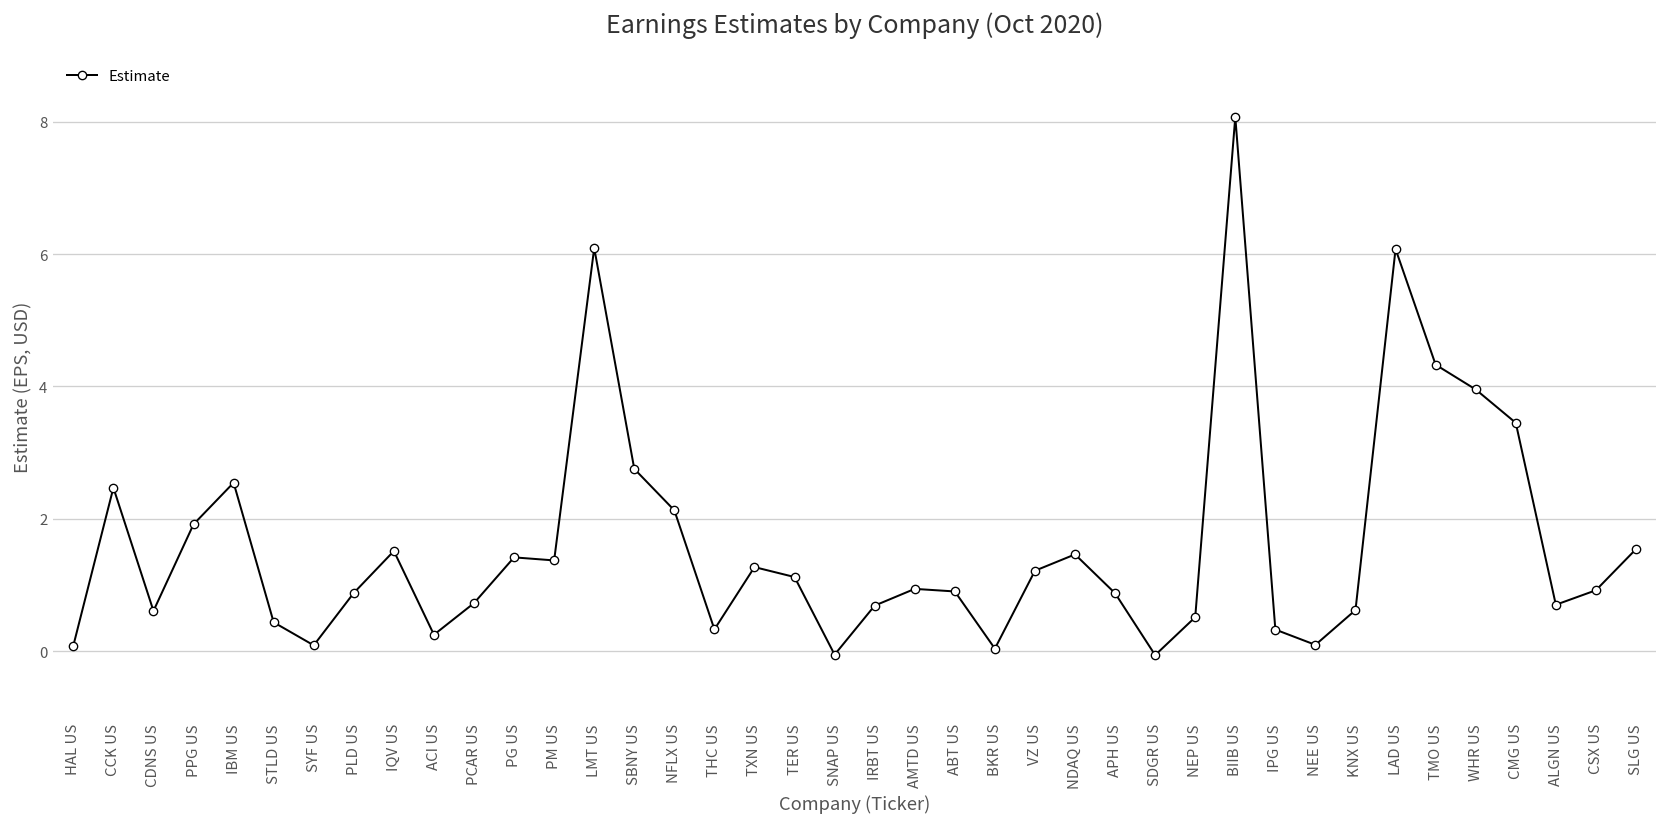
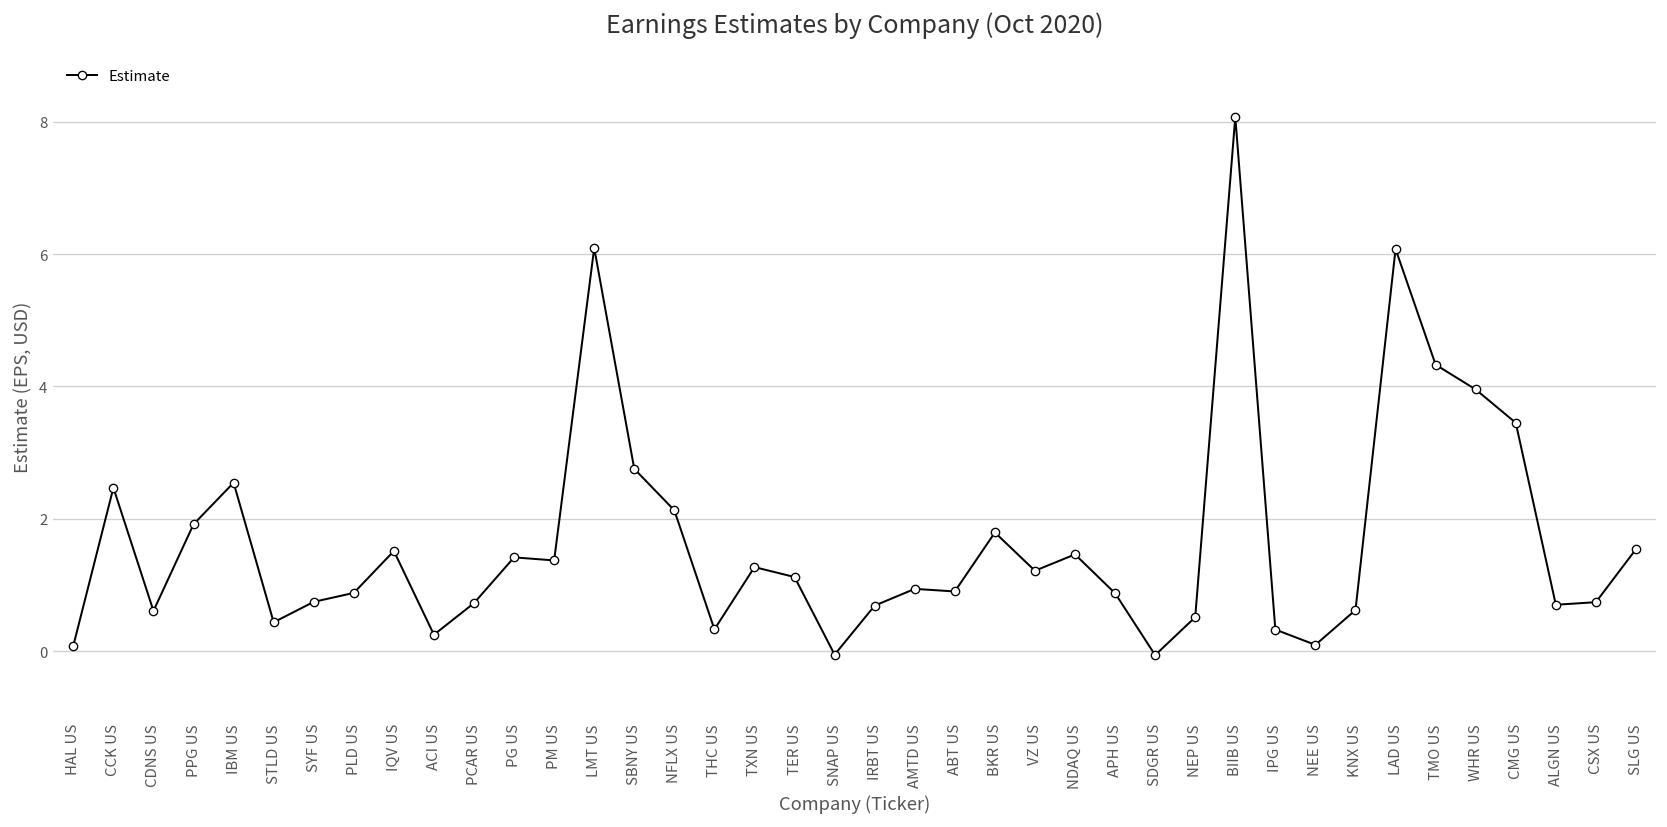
SYF US: 0.1 -> 0.7
BKR US: 0.0 -> 1.8
CSX US: 0.9 -> 0.7
